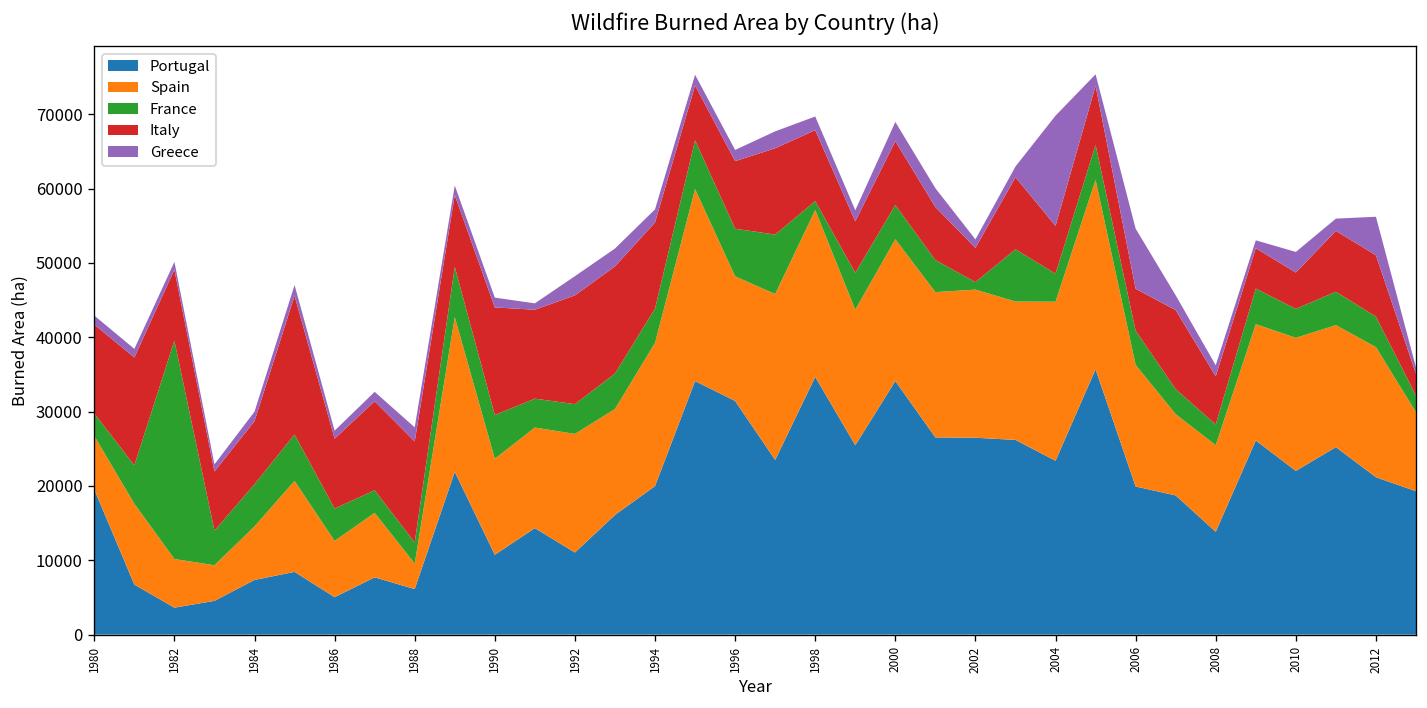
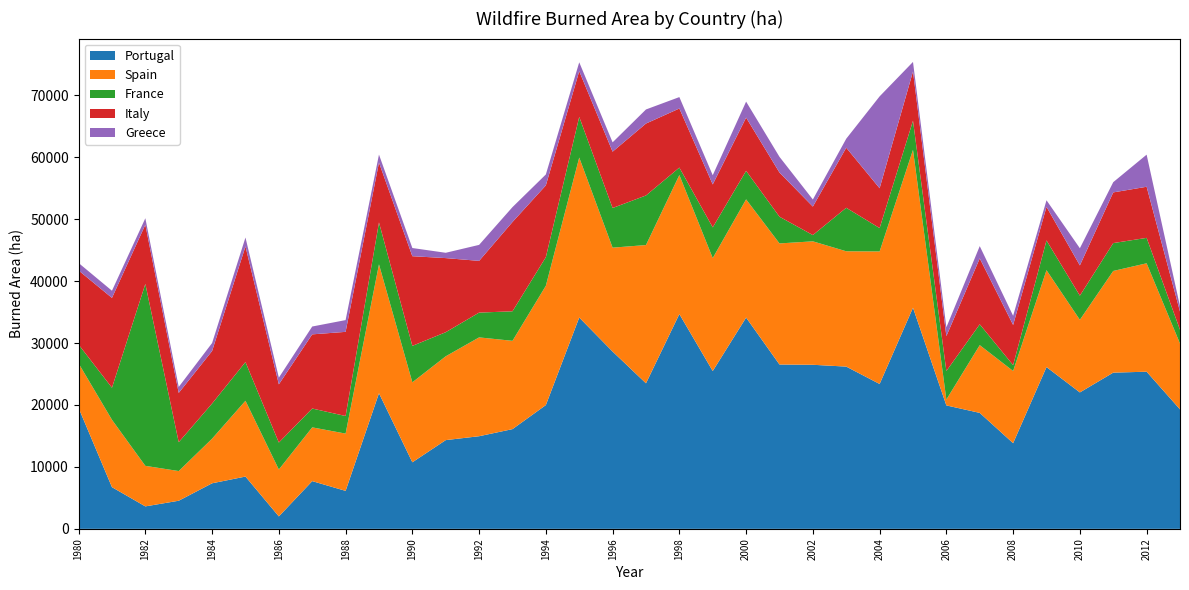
Portugal, 1986: 5000 -> 2000
Spain, 1988: 3000 -> 9000
Portugal, 1992: 11000 -> 15000
Italy, 1992: 15000 -> 8000
Portugal, 1996: 31000 -> 29000
Spain, 2006: 16000 -> 1000
Greece, 2006: 8000 -> 1000
France, 2008: 3000 -> 1000
Spain, 2010: 18000 -> 12000
Portugal, 2012: 21000 -> 25000
